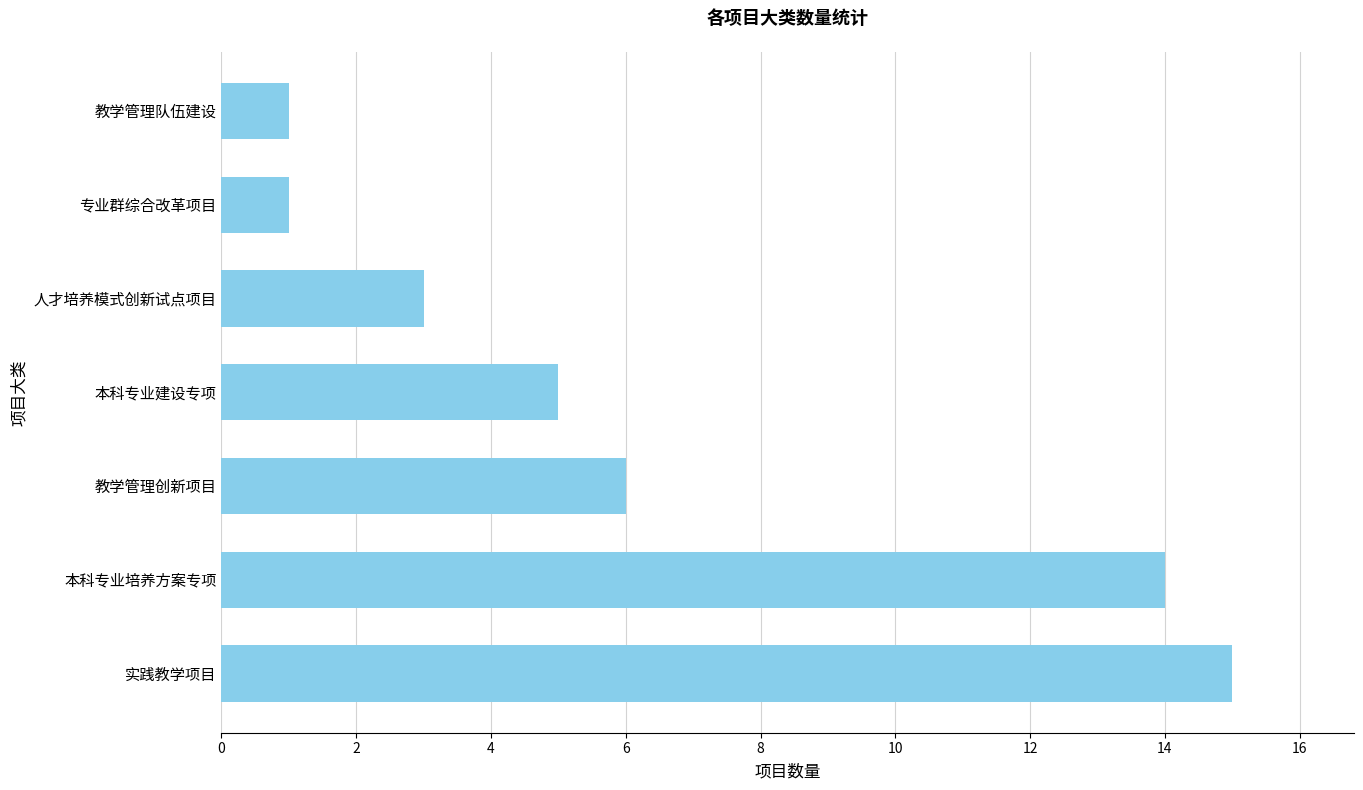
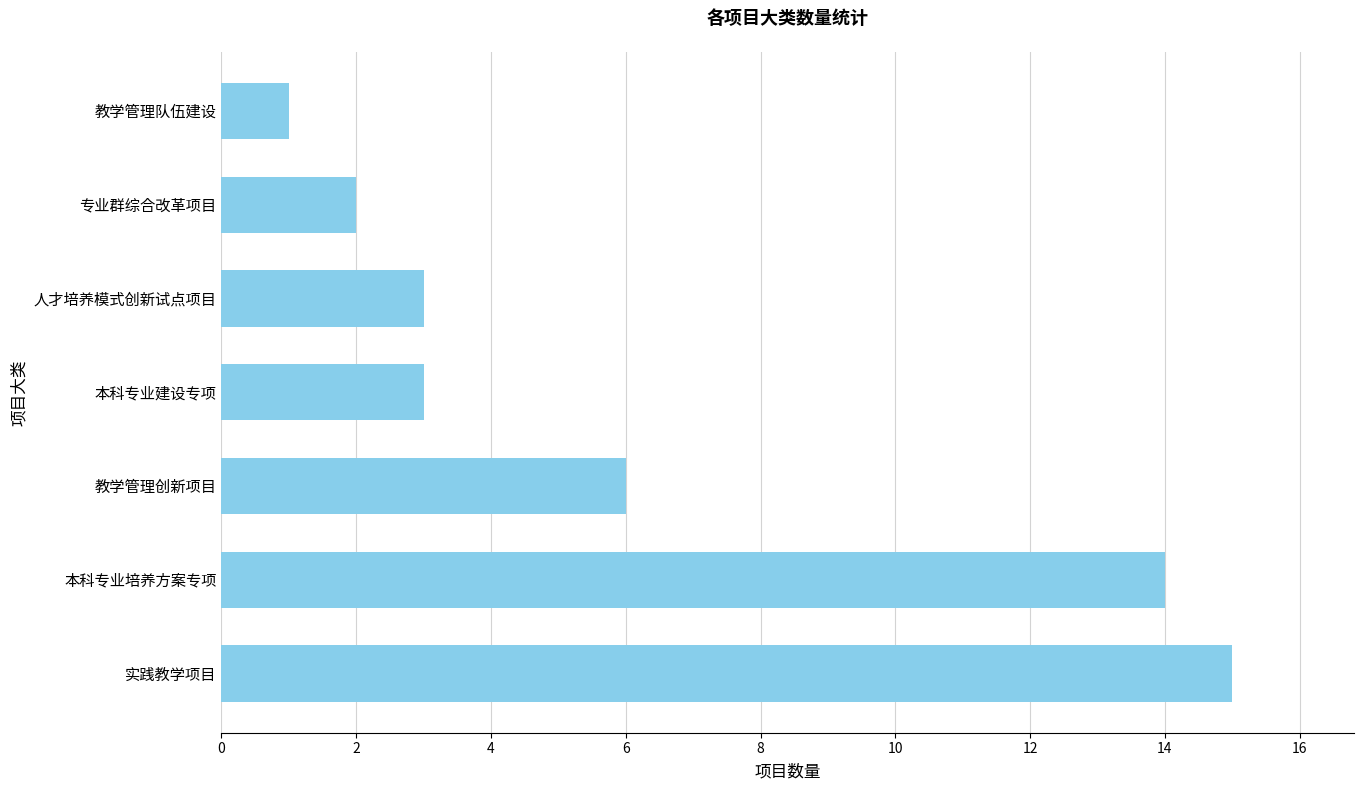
专业群综合改革项目: 1 -> 2
本科专业建设专项: 5 -> 3
